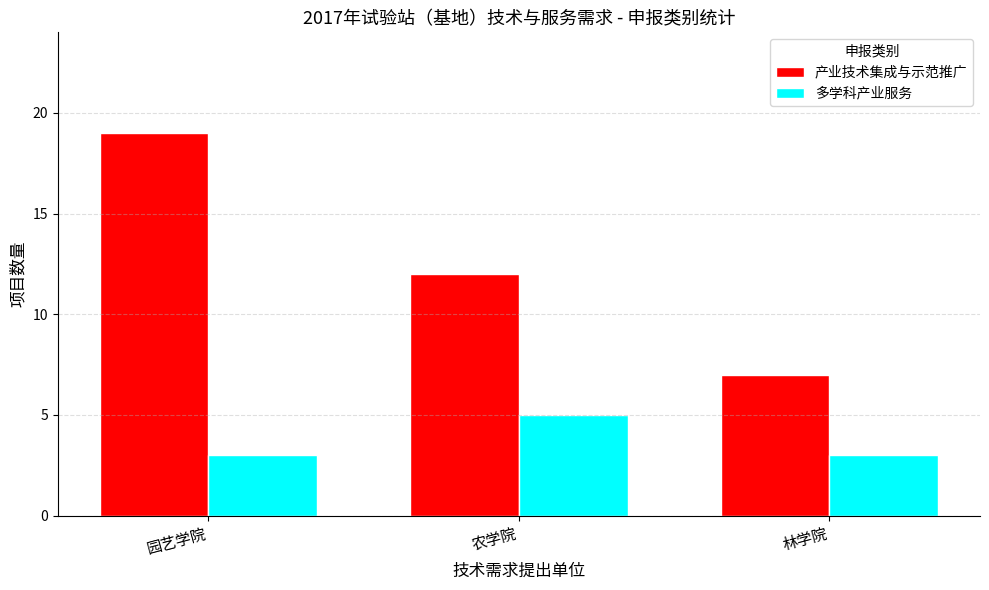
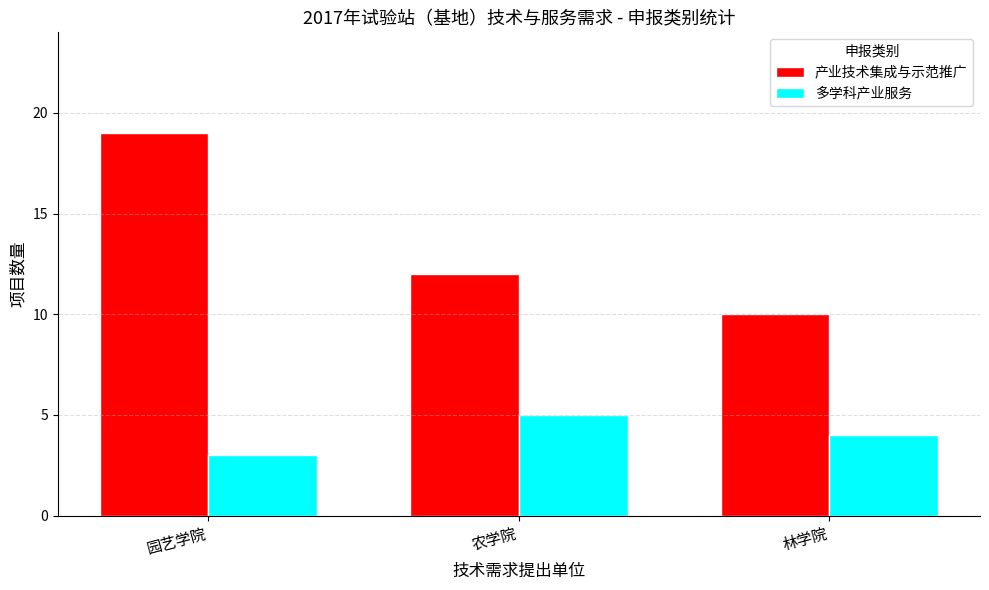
产业技术集成与示范推广, 林学院: 7 -> 10
多学科产业服务, 林学院: 3 -> 4
